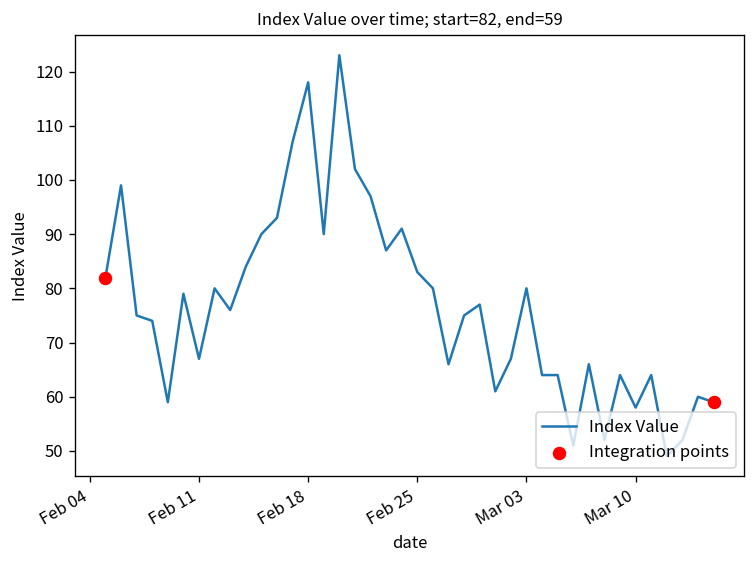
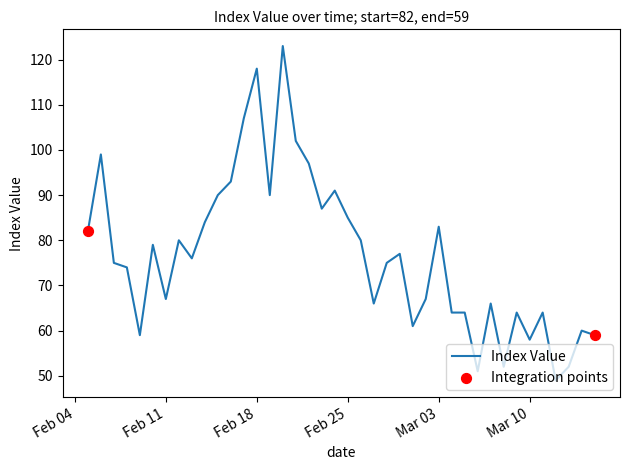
Index Value, Feb 25: 83 -> 85
Index Value, Mar 03: 80 -> 83
